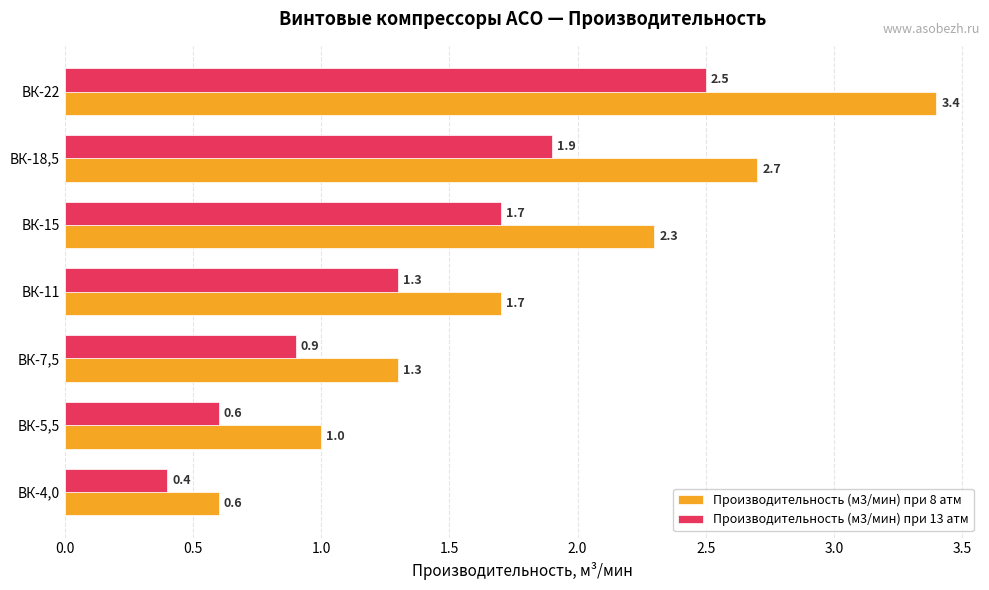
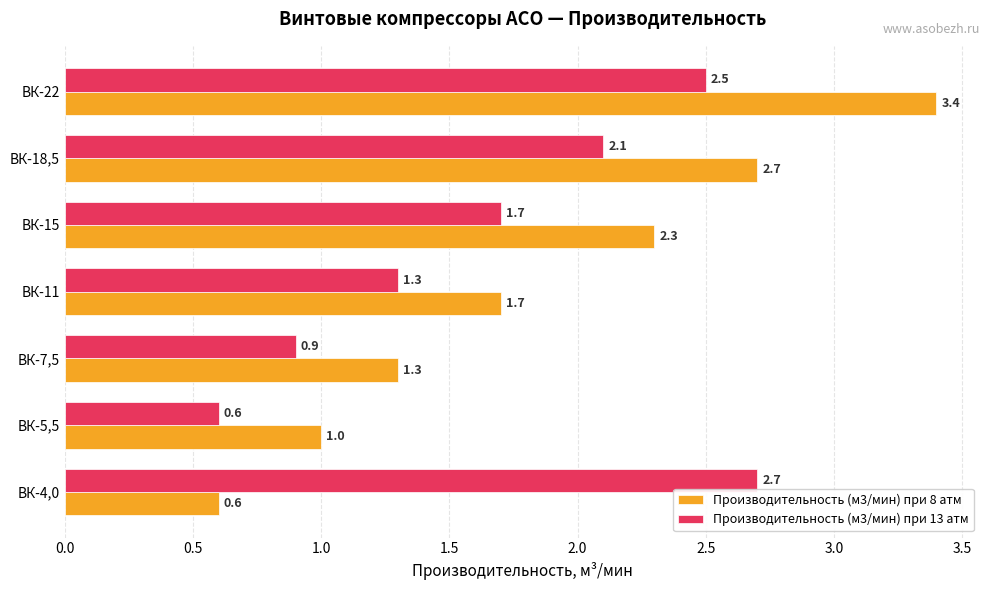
Производительность (м3/мин) при 13 атм, ВК-18,5: 1.9 -> 2.1
Производительность (м3/мин) при 13 атм, ВК-4,0: 0.4 -> 2.7
